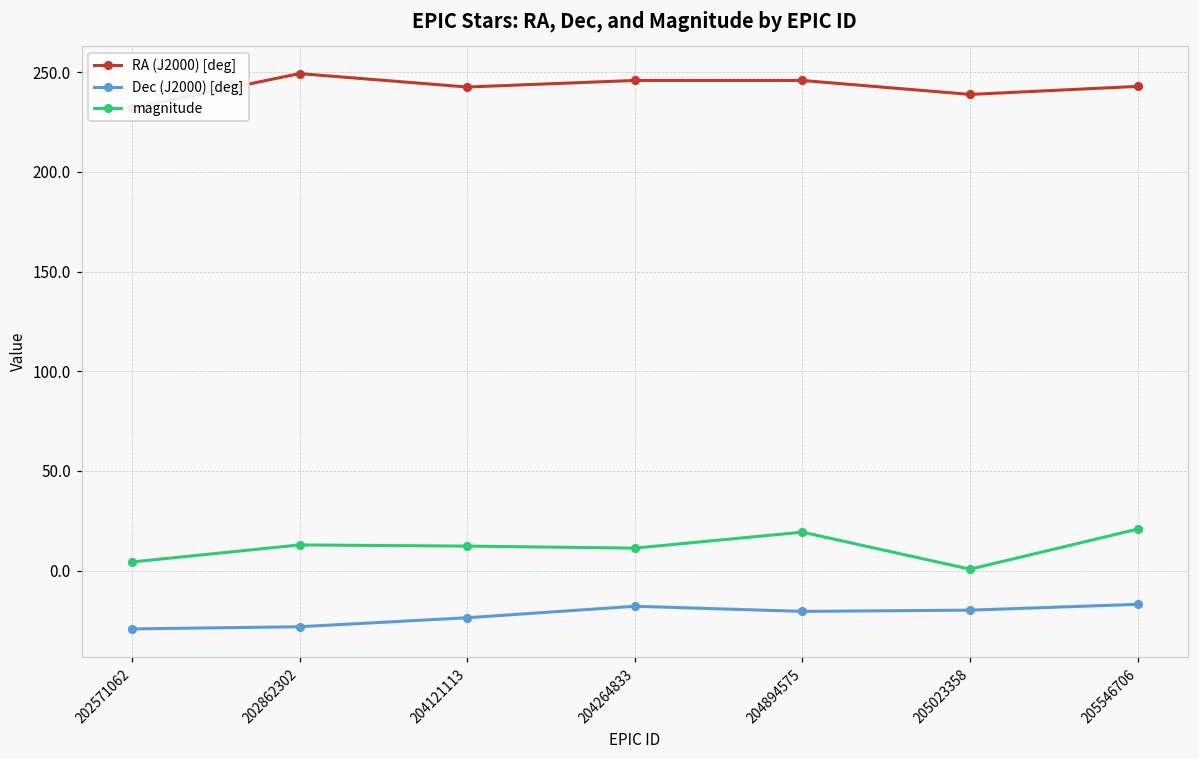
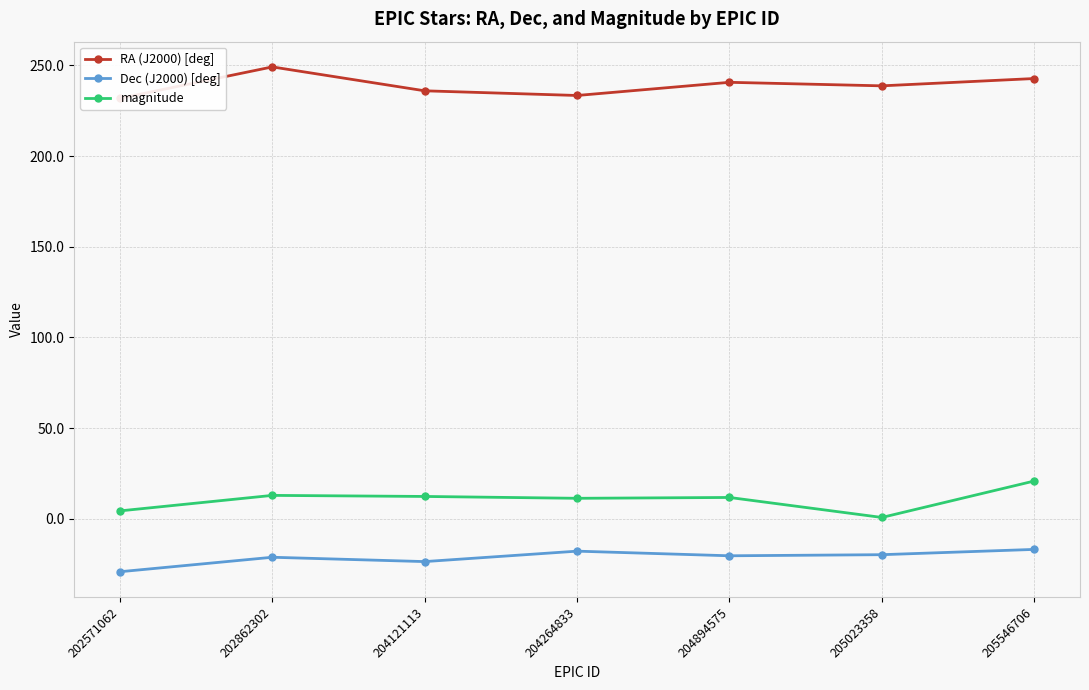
Dec (J2000) [deg], 202862302: -28 -> -21
RA (J2000) [deg], 204121113: 242 -> 236
RA (J2000) [deg], 204264833: 246 -> 233
RA (J2000) [deg], 204894575: 246 -> 241
magnitude, 204894575: 19 -> 12
